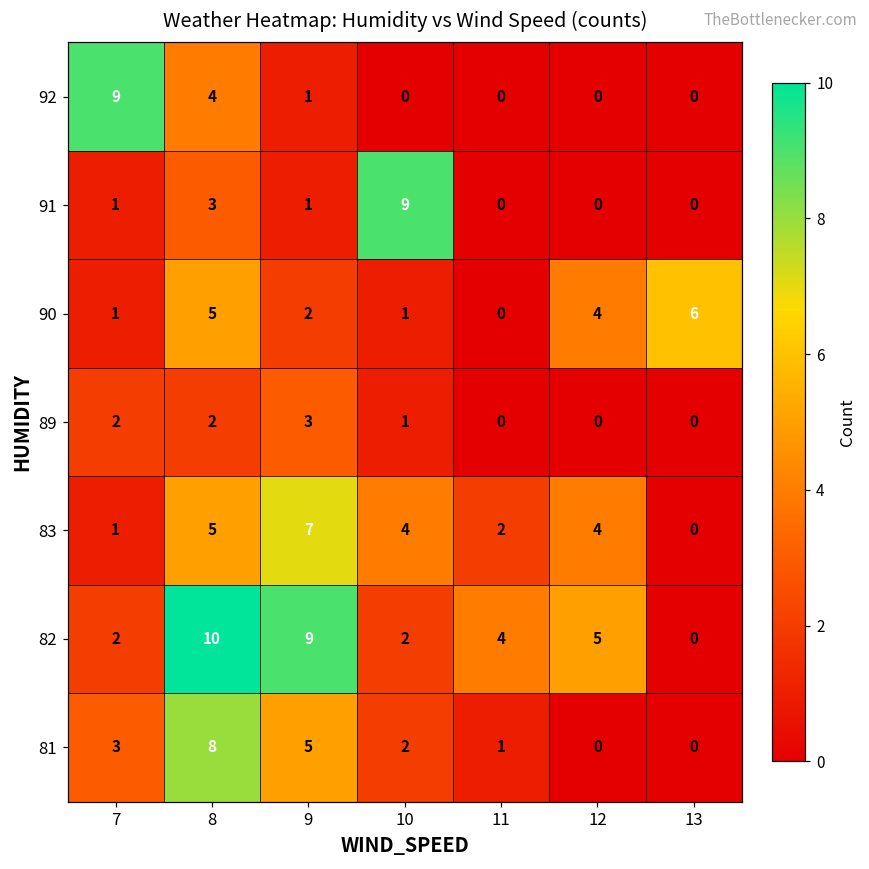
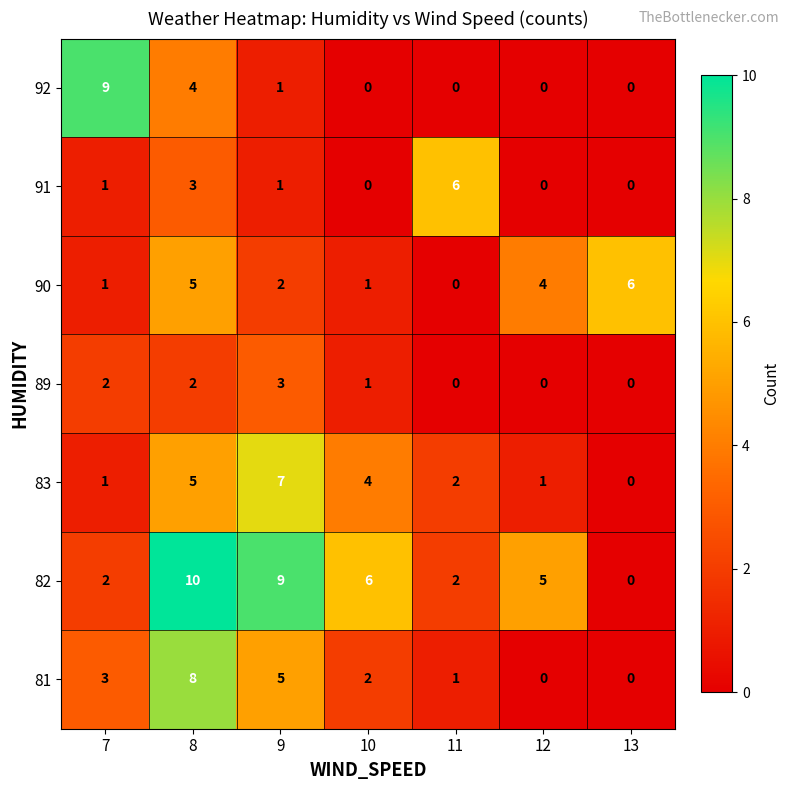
91, 10: 9 -> 0
91, 11: 0 -> 6
83, 12: 4 -> 1
82, 10: 2 -> 6
82, 11: 4 -> 2
